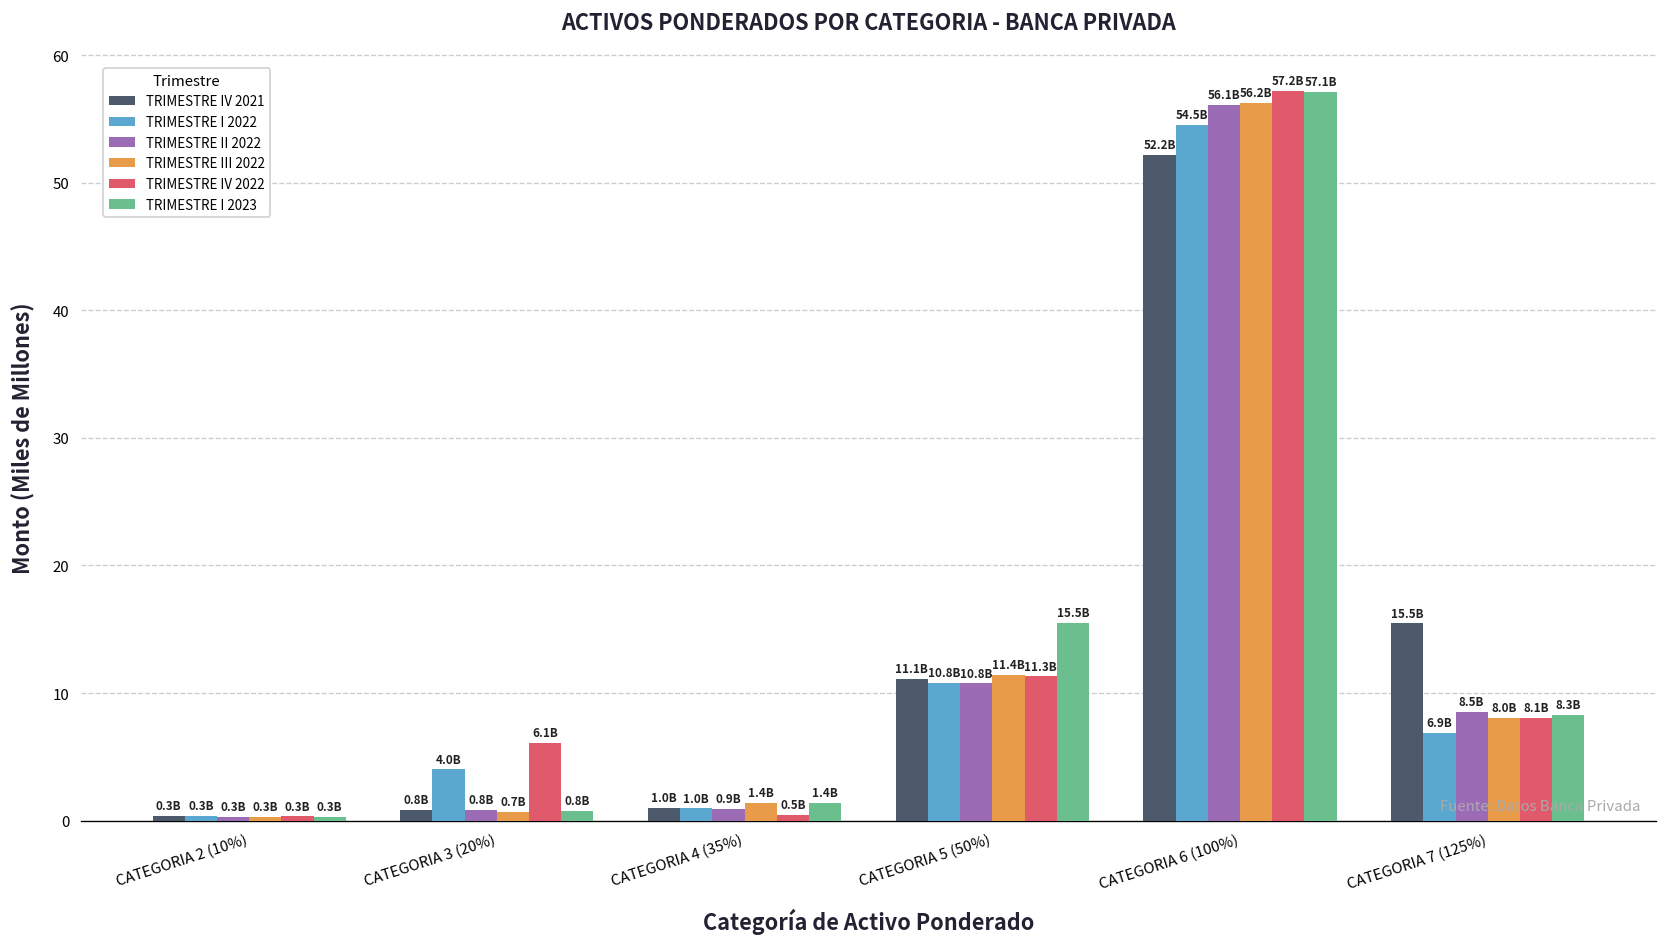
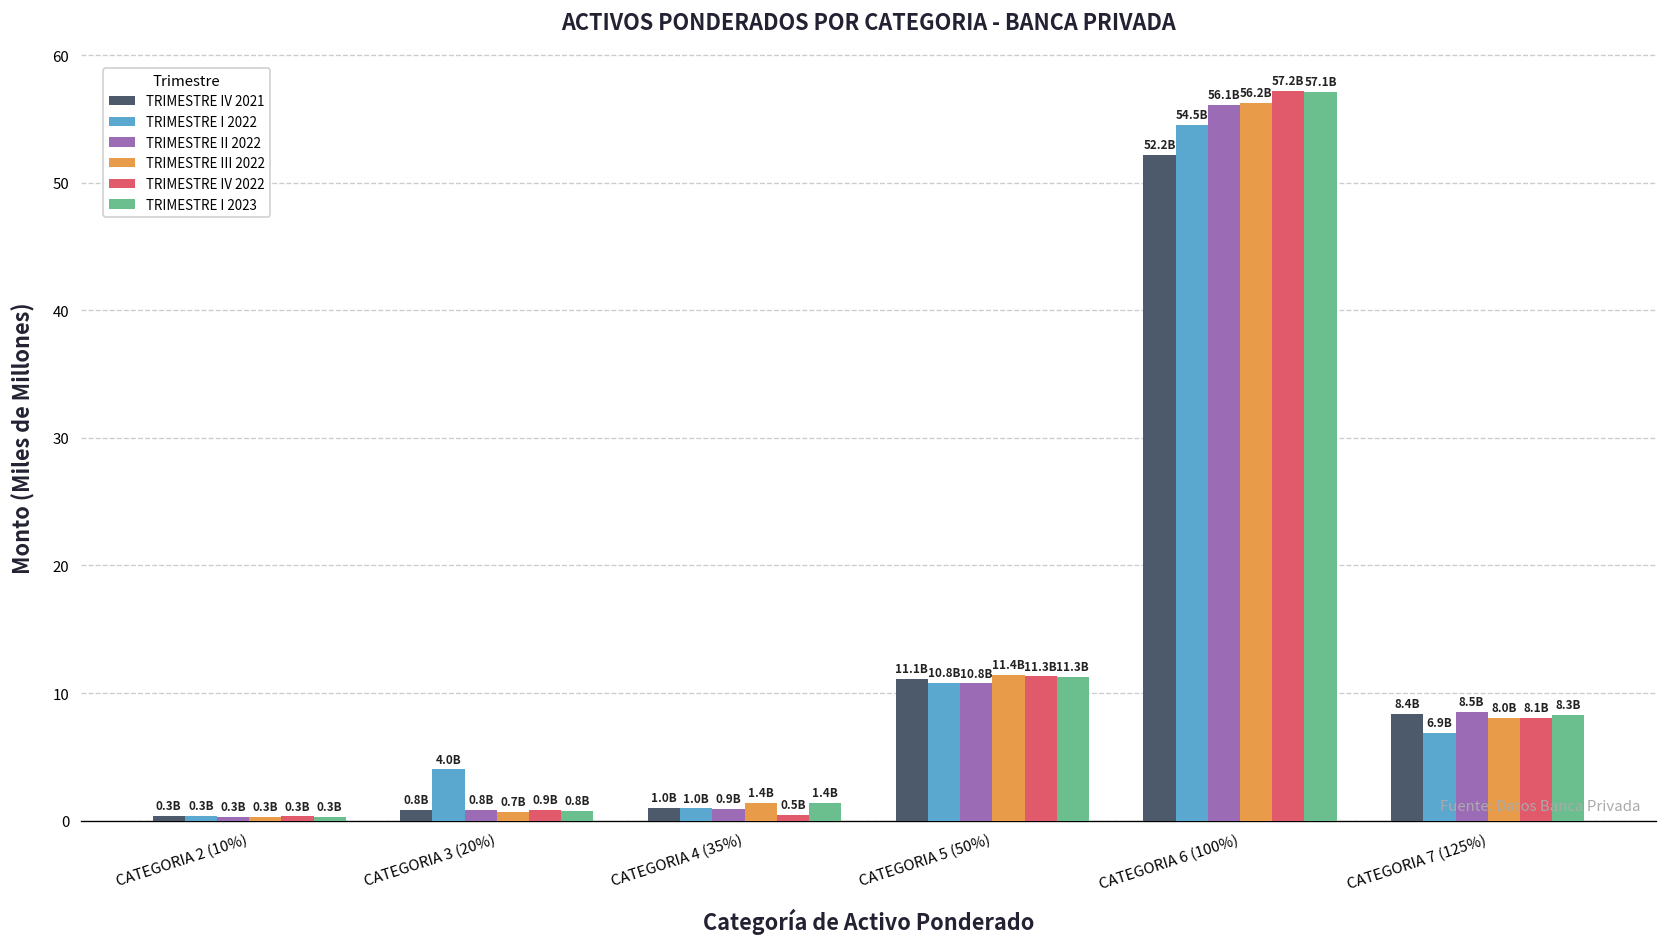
TRIMESTRE IV 2022, CATEGORIA 3 (20%): 6.1B -> 0.9B
TRIMESTRE I 2023, CATEGORIA 5 (50%): 15.5B -> 11.3B
TRIMESTRE IV 2021, CATEGORIA 7 (125%): 15.5B -> 8.4B
